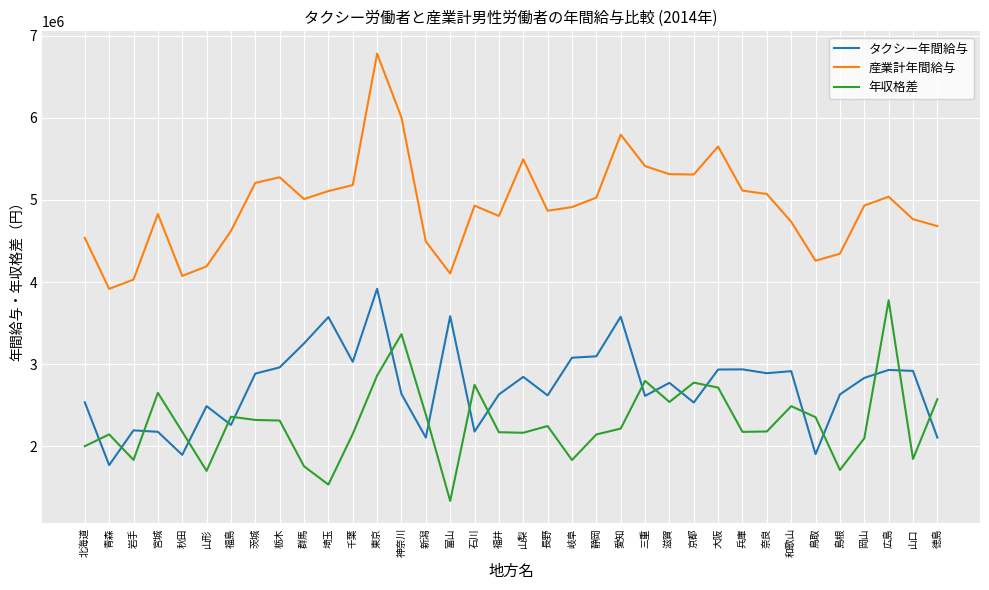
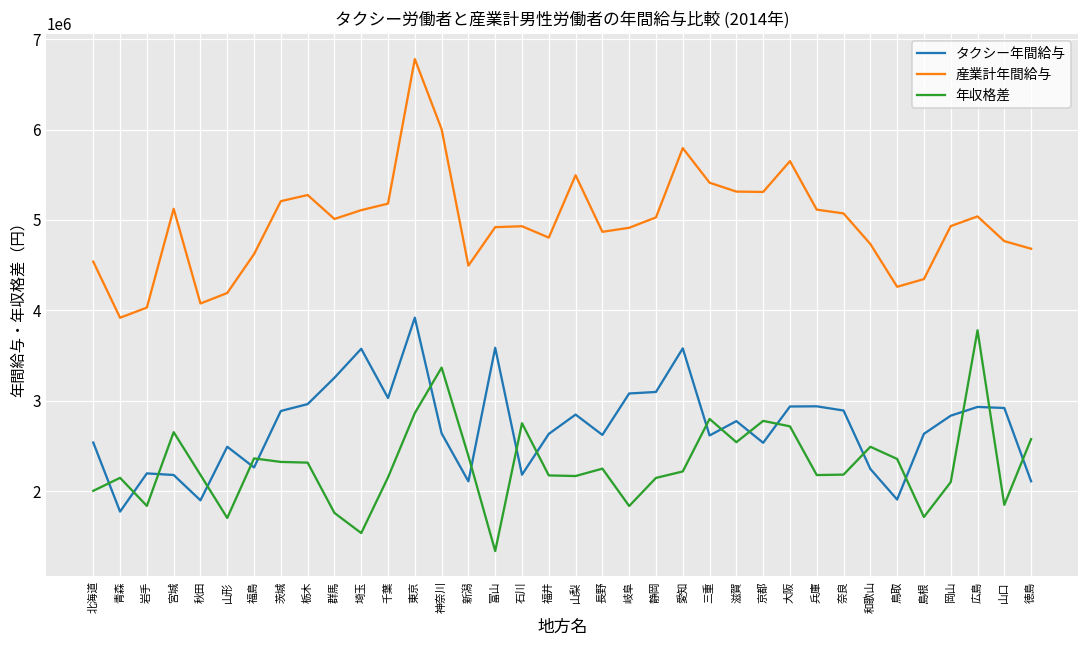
産業計年間給与, 宮城: 4800000 -> 5100000
産業計年間給与, 富山: 4100000 -> 4900000
タクシー年間給与, 和歌山: 2900000 -> 2200000
